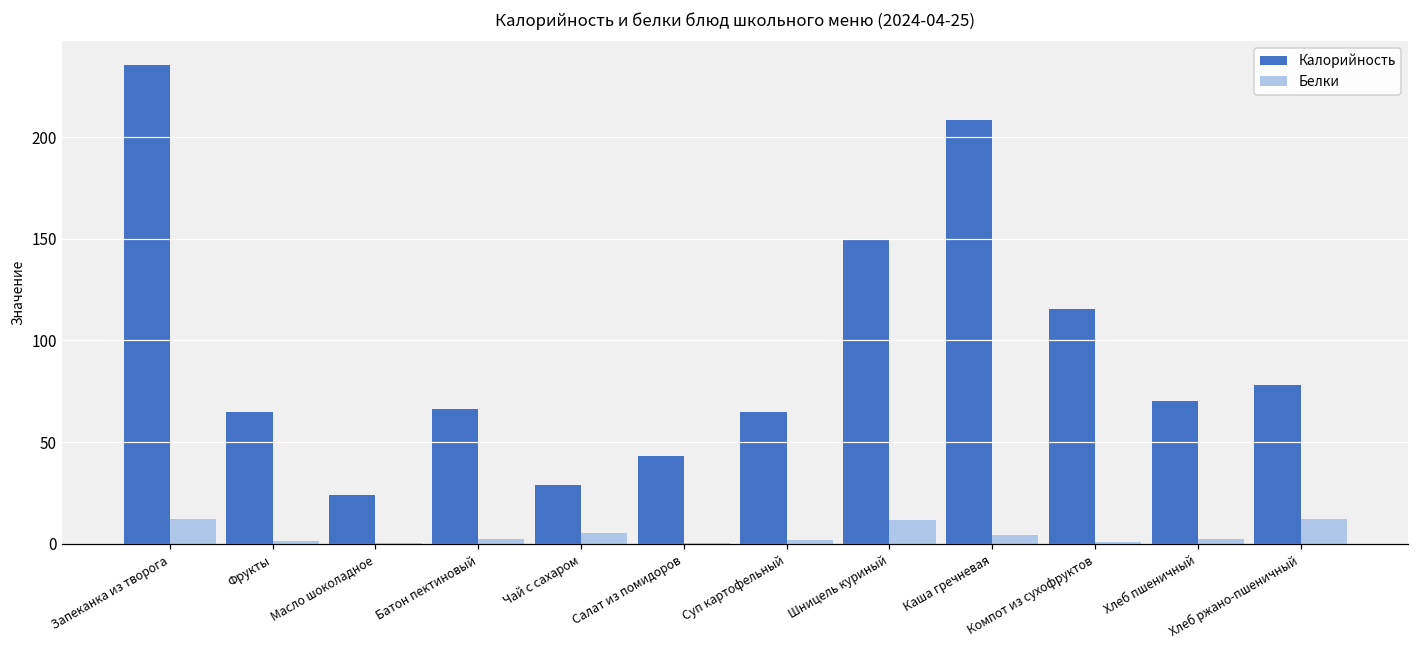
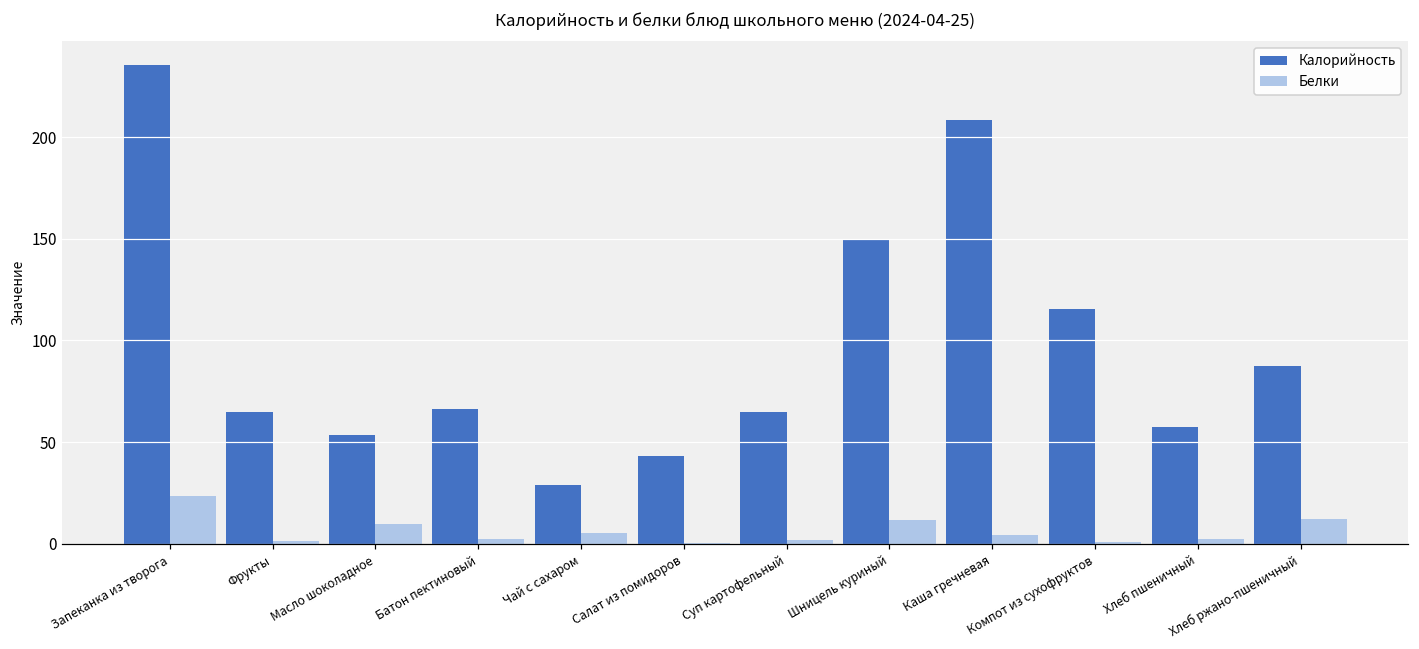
Белки, Запеканка из творога: 12 -> 23
Калорийность, Масло шоколадное: 24 -> 54
Белки, Масло шоколадное: 0 -> 10
Калорийность, Хлеб пшеничный: 70 -> 57
Калорийность, Хлеб ржано-пшеничный: 78 -> 87
